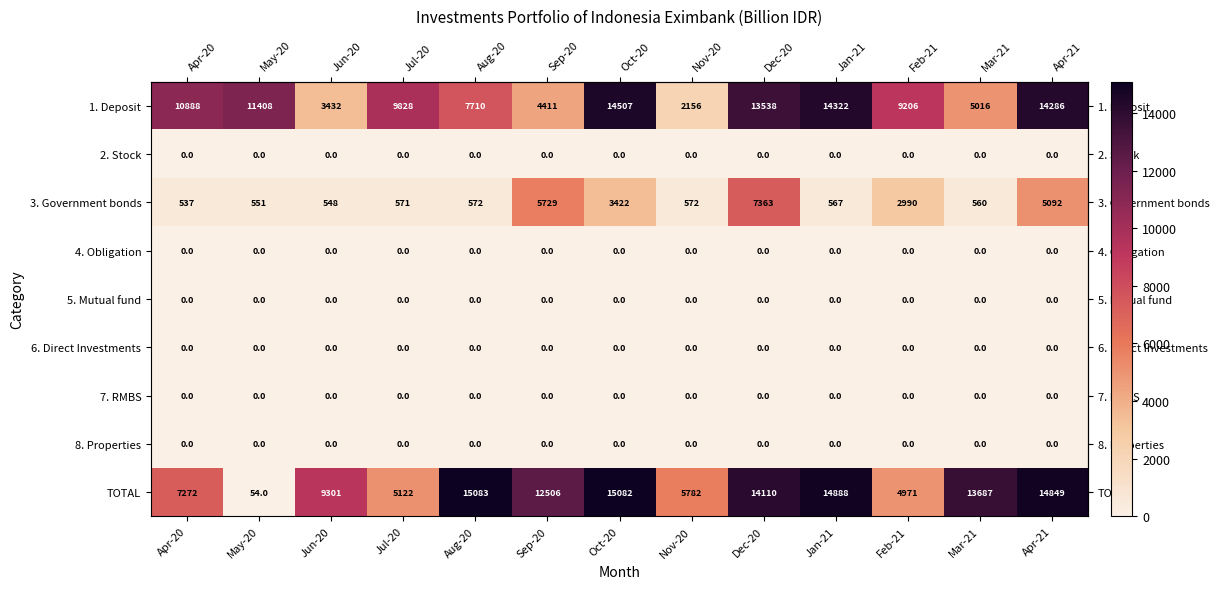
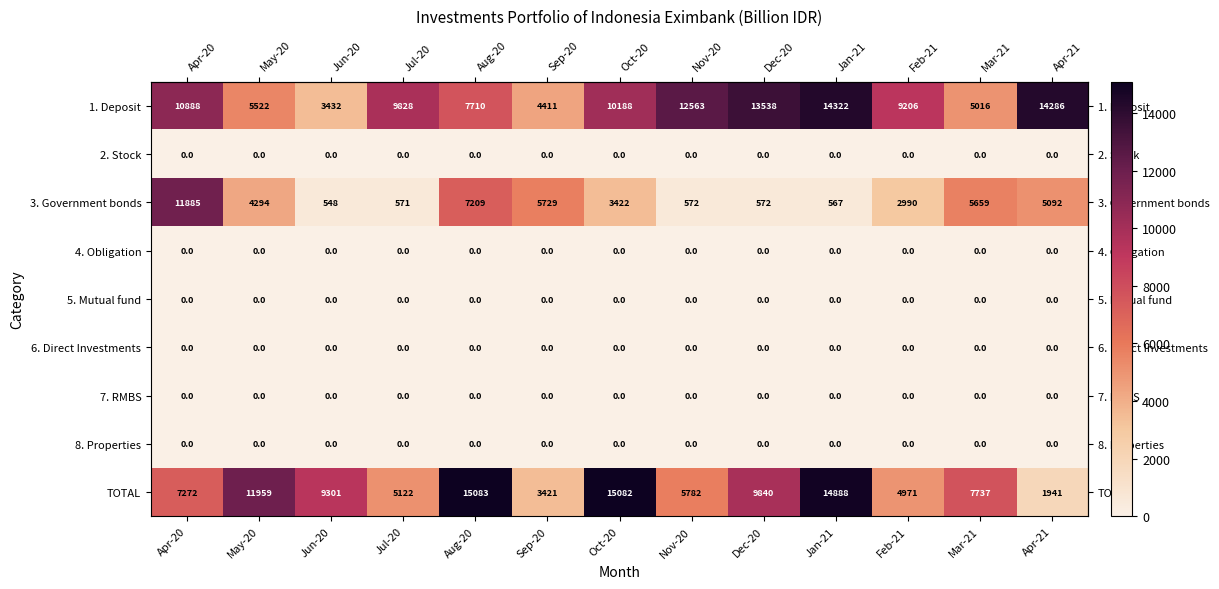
1. Deposit, May-20: 11408 -> 5522
1. Deposit, Oct-20: 14507 -> 10188
1. Deposit, Nov-20: 2156 -> 12563
3. Government bonds, Apr-20: 537 -> 11885
3. Government bonds, May-20: 551 -> 4294
3. Government bonds, Aug-20: 572 -> 7209
3. Government bonds, Dec-20: 7363 -> 572
3. Government bonds, Mar-21: 560 -> 5659
TOTAL, May-20: 54.0 -> 11959
TOTAL, Sep-20: 12506 -> 3421
TOTAL, Dec-20: 14110 -> 9840
TOTAL, Mar-21: 13687 -> 7737
TOTAL, Apr-21: 14849 -> 1941
